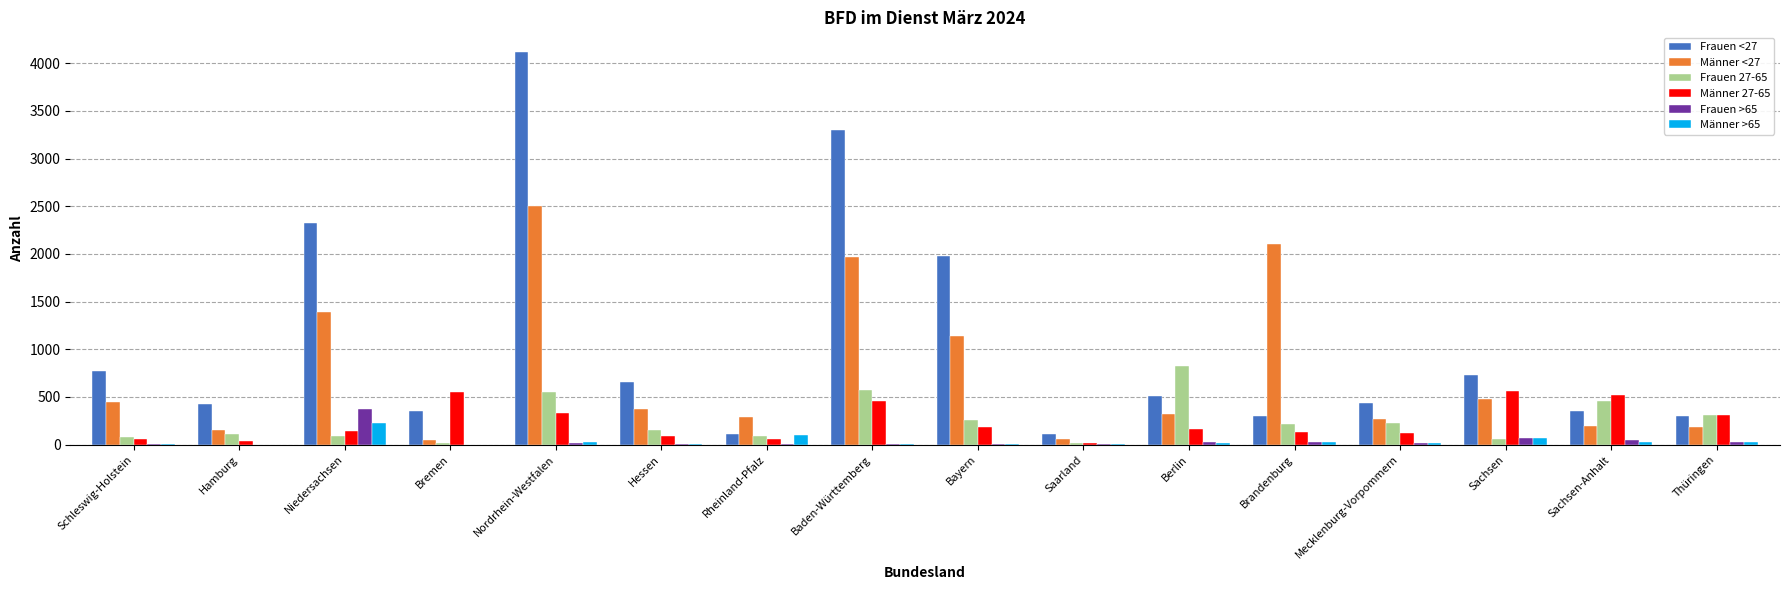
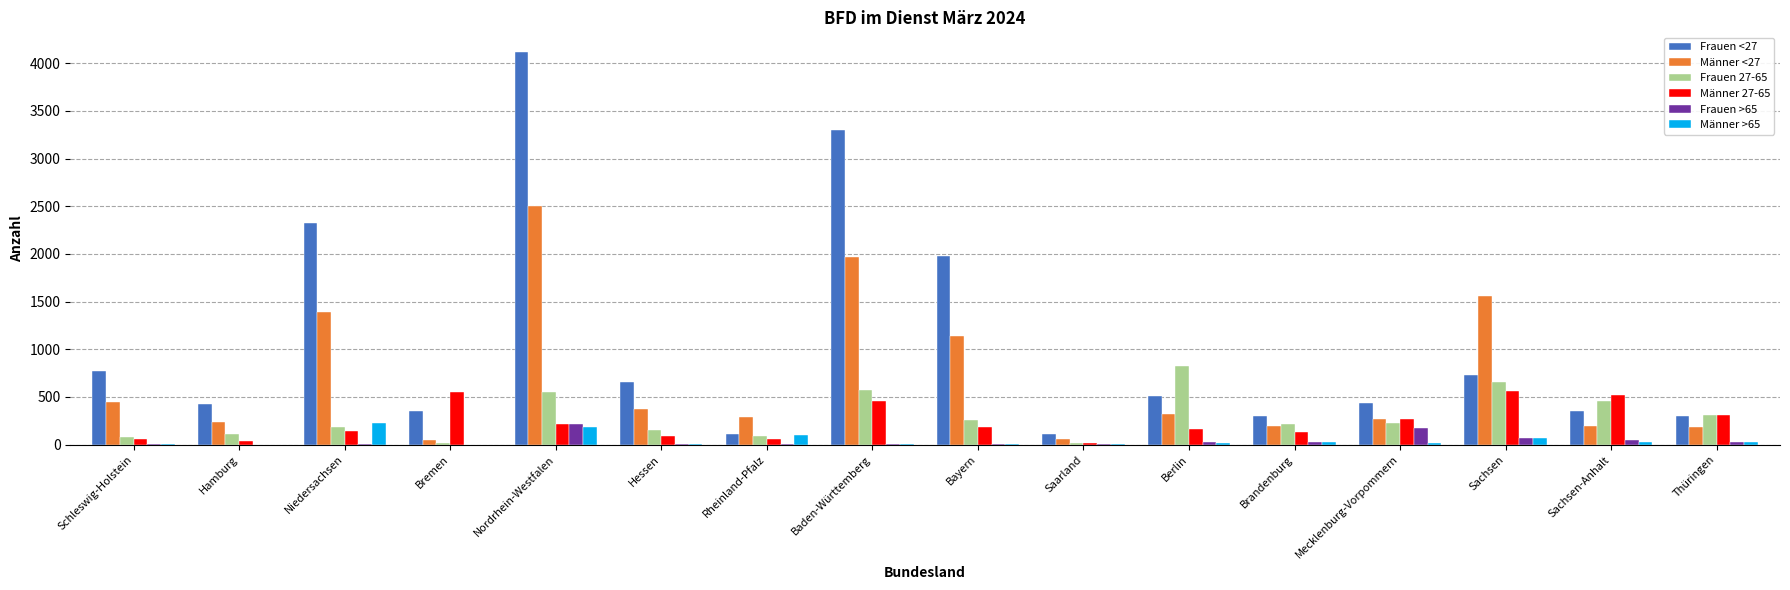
Männer <27, Hamburg: 150 -> 240
Frauen 27-65, Niedersachsen: 100 -> 200
Frauen >65, Niedersachsen: 400 -> 0
Männer 27-65, Nordrhein-Westfalen: 300 -> 200
Frauen >65, Nordrhein-Westfalen: 0 -> 200
Männer >65, Nordrhein-Westfalen: 0 -> 200
Männer <27, Brandenburg: 2100 -> 200
Männer 27-65, Mecklenburg-Vorpommern: 100 -> 300
Frauen >65, Mecklenburg-Vorpommern: 0 -> 200
Männer <27, Sachsen: 500 -> 1600
Frauen 27-65, Sachsen: 100 -> 700
